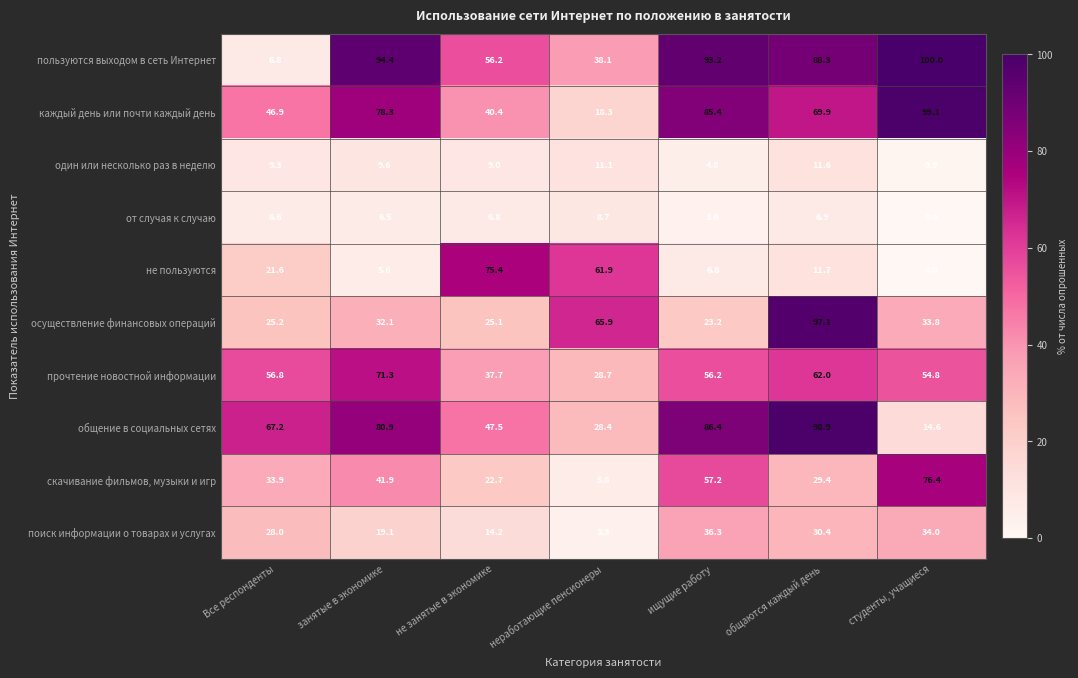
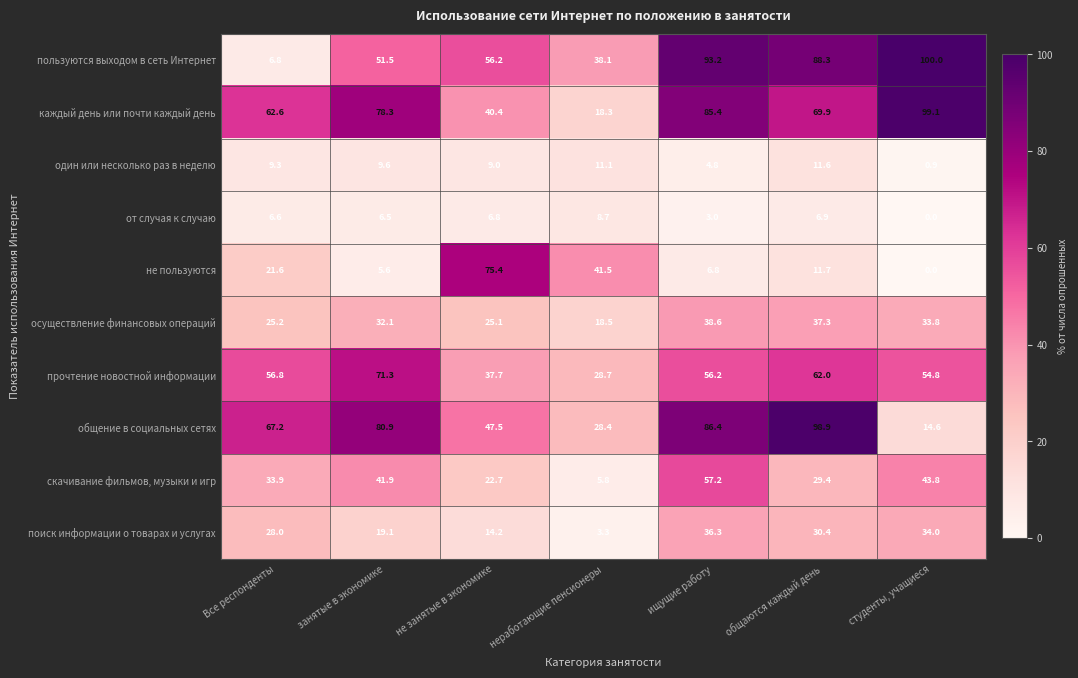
пользуются выходом в сеть Интернет, занятые в экономике: 94.4 -> 51.5
каждый день или почти каждый день, Все респонденты: 46.9 -> 62.6
не пользуются, неработающие пенсионеры: 61.9 -> 41.5
осуществление финансовых операций, неработающие пенсионеры: 65.9 -> 18.5
осуществление финансовых операций, ищущие работу: 23.2 -> 38.6
осуществление финансовых операций, общаются каждый день: 97.1 -> 37.3
скачивание фильмов, музыки и игр, студенты, учащиеся: 76.4 -> 43.8
